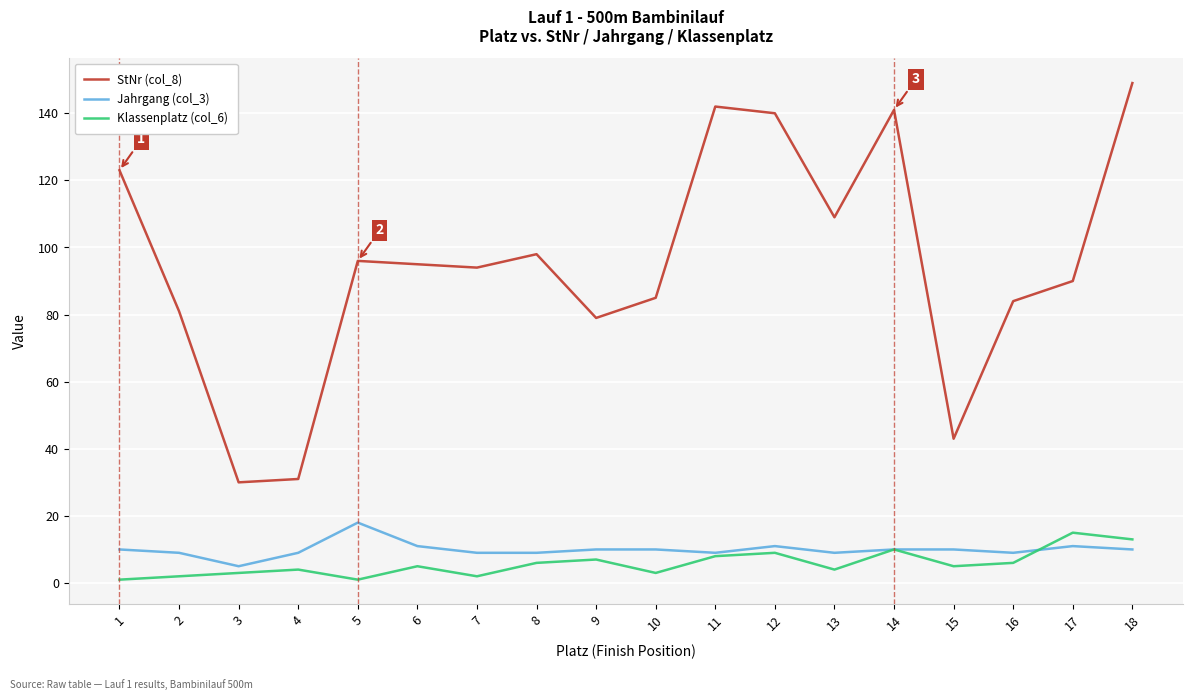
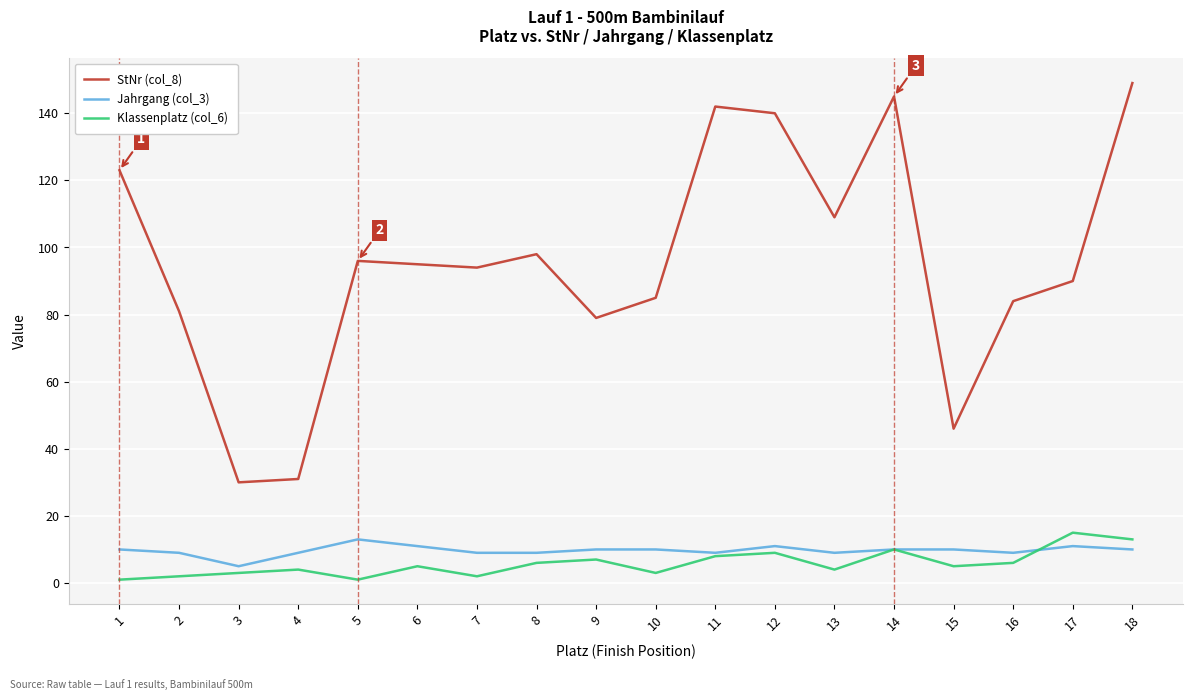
Jahrgang (col_3), 5: 18 -> 13
StNr (col_8), 14: 141 -> 145
StNr (col_8), 15: 43 -> 46
